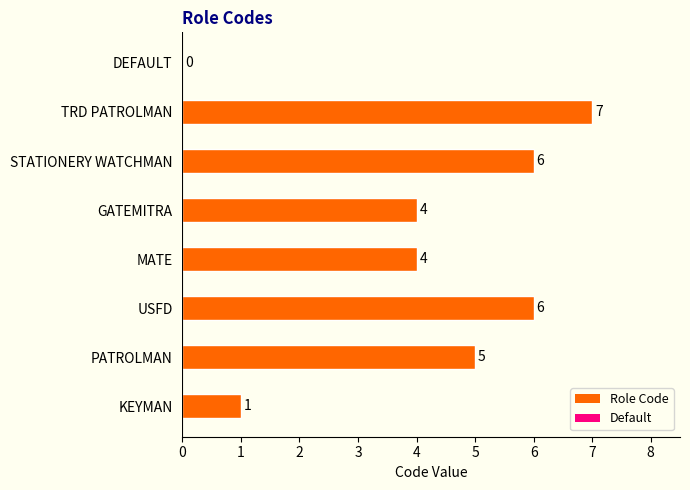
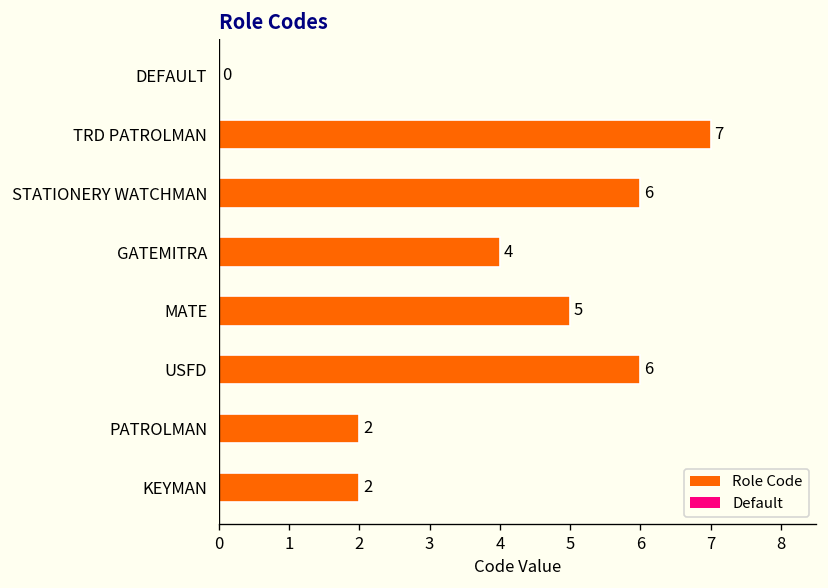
MATE: 4 -> 5
PATROLMAN: 5 -> 2
KEYMAN: 1 -> 2
